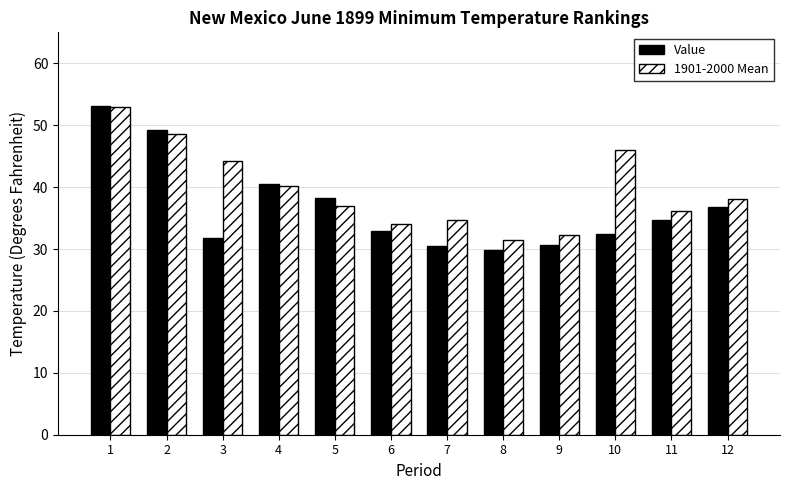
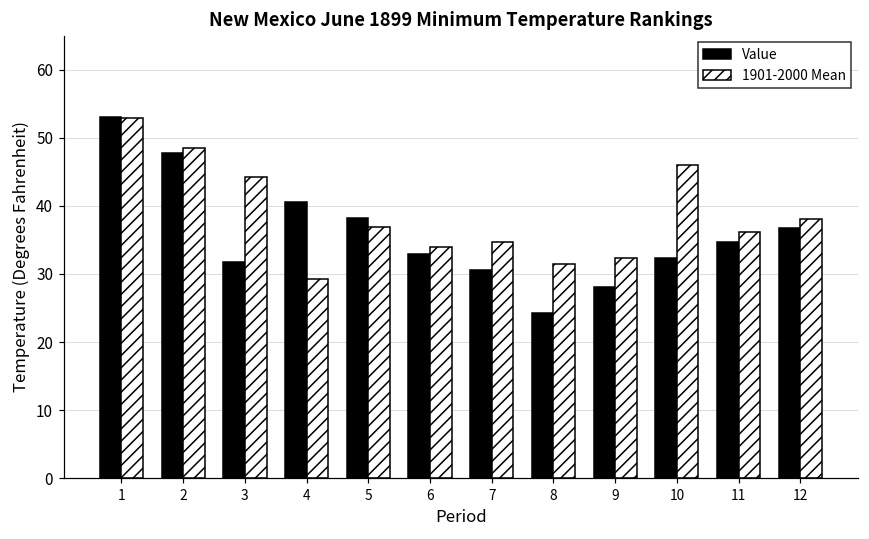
Value, 2: 49 -> 48
1901-2000 Mean, 4: 40 -> 29
Value, 8: 30 -> 24
Value, 9: 31 -> 28
